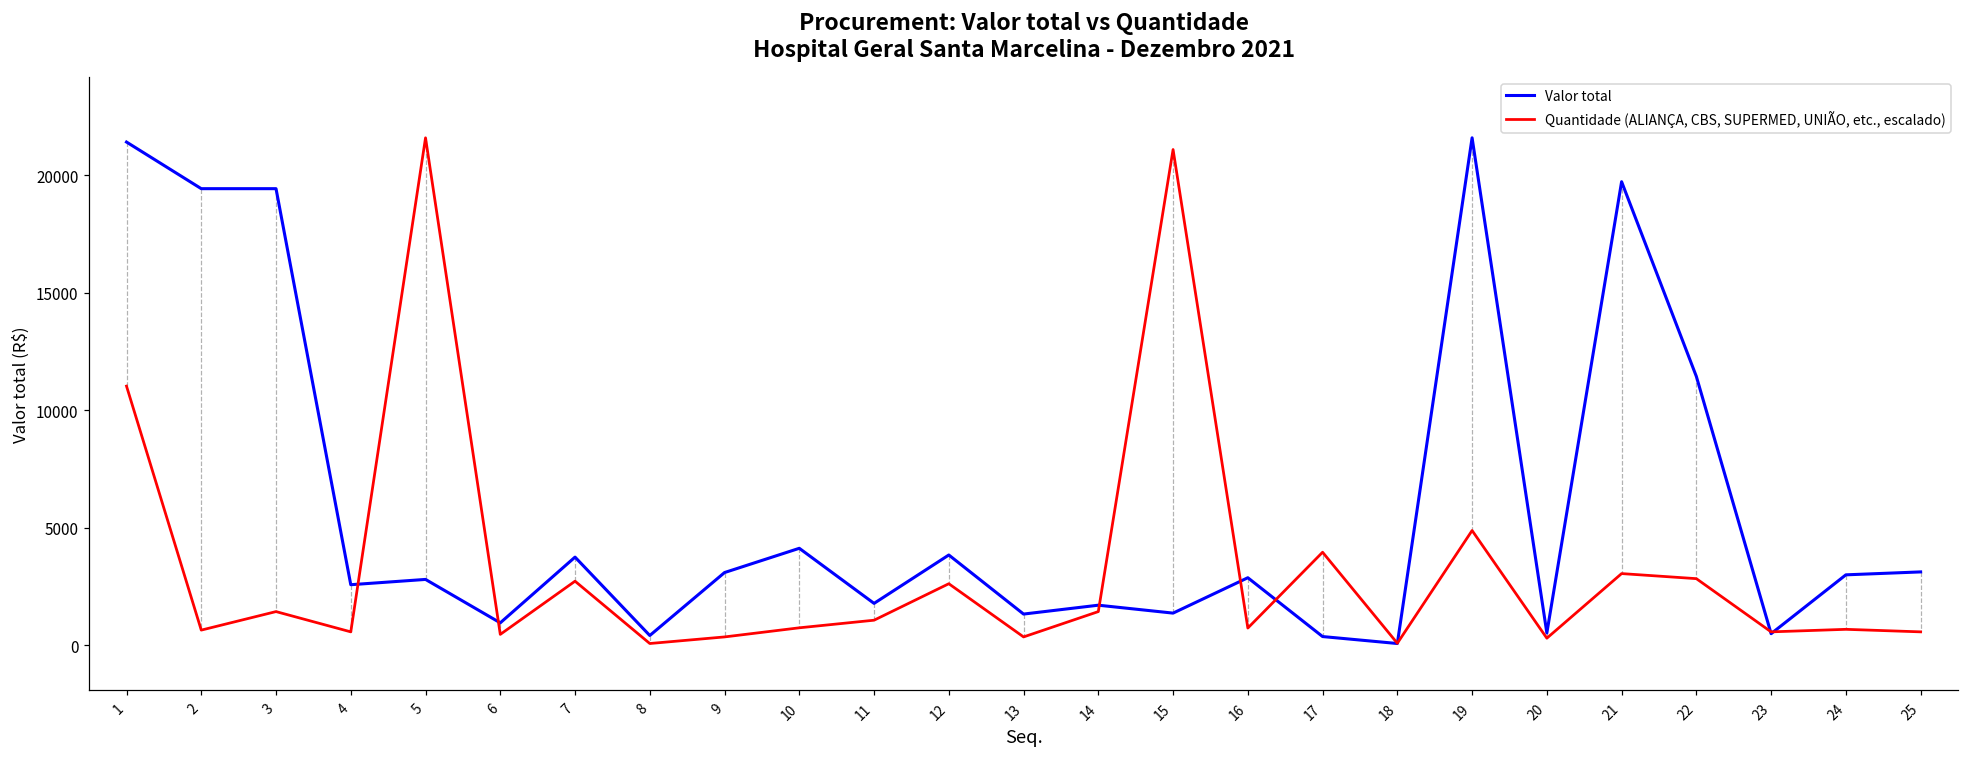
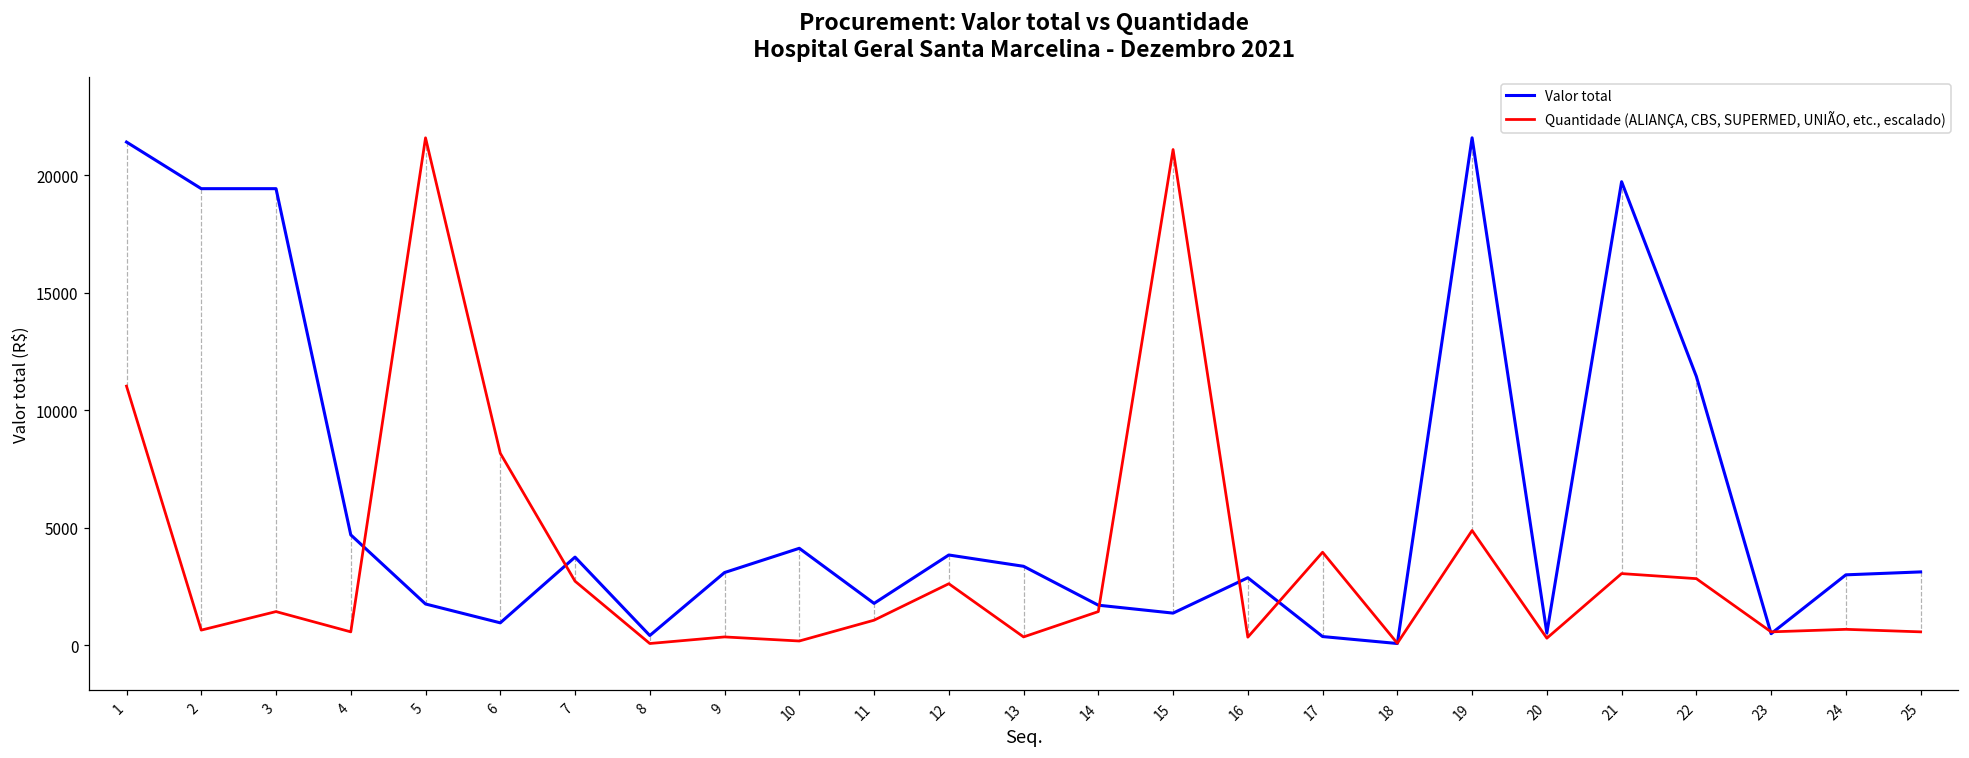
Valor total, 4: 2600 -> 4700
Valor total, 5: 2800 -> 1800
Quantidade (ALIANÇA, CBS, SUPERMED, UNIÃO, etc., escalado), 6: 500 -> 8200
Quantidade (ALIANÇA, CBS, SUPERMED, UNIÃO, etc., escalado), 10: 700 -> 200
Valor total, 13: 1300 -> 3400
Quantidade (ALIANÇA, CBS, SUPERMED, UNIÃO, etc., escalado), 16: 700 -> 300
